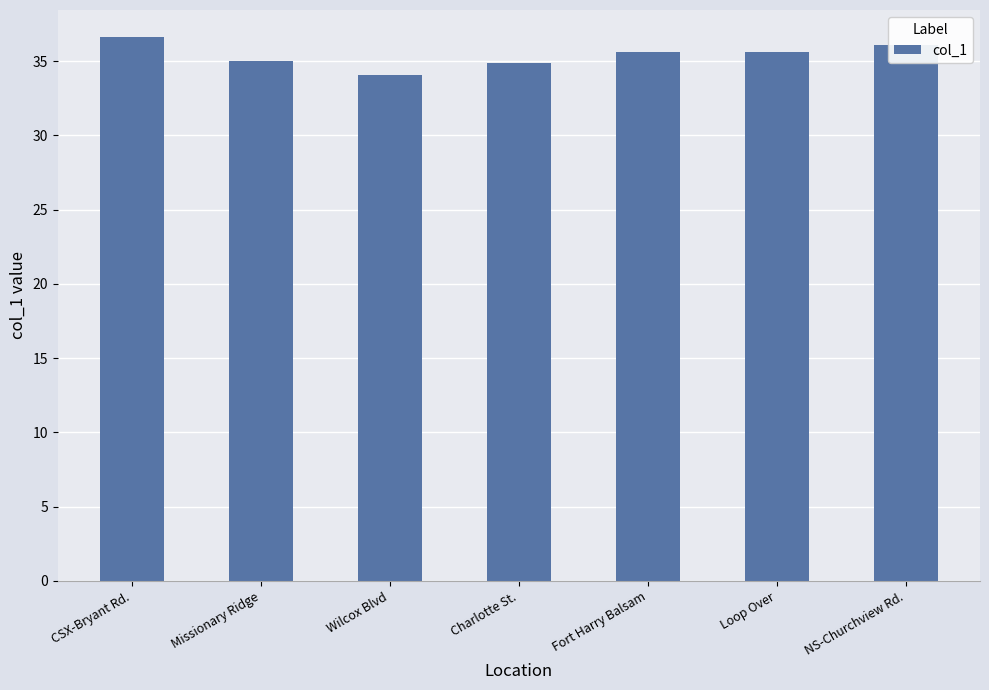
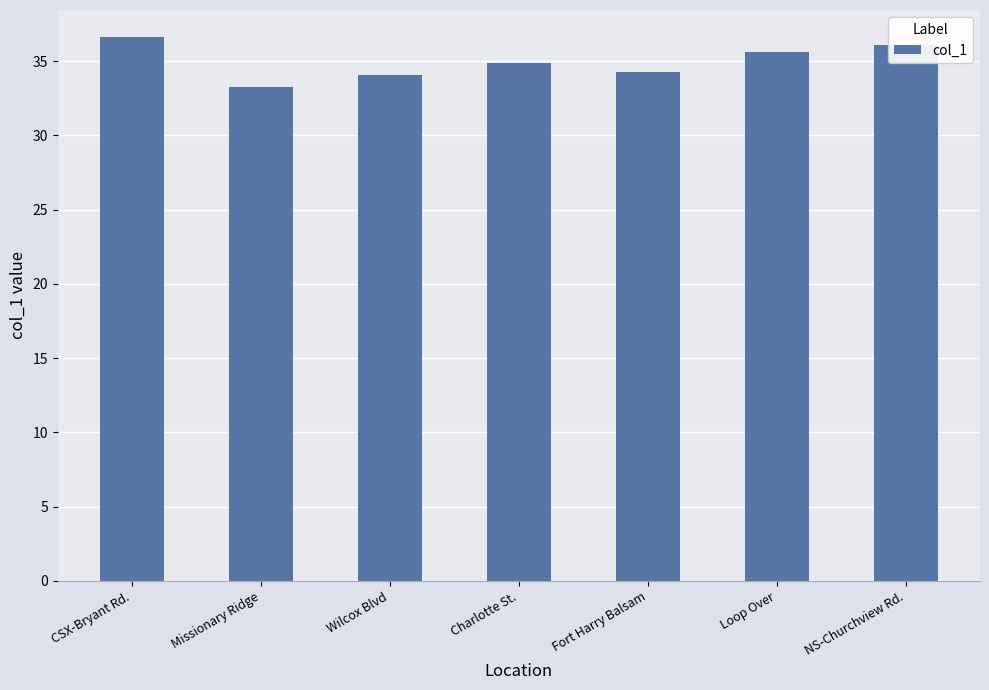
Missionary Ridge: 35.0 -> 33.2
Fort Harry Balsam: 35.6 -> 34.3
